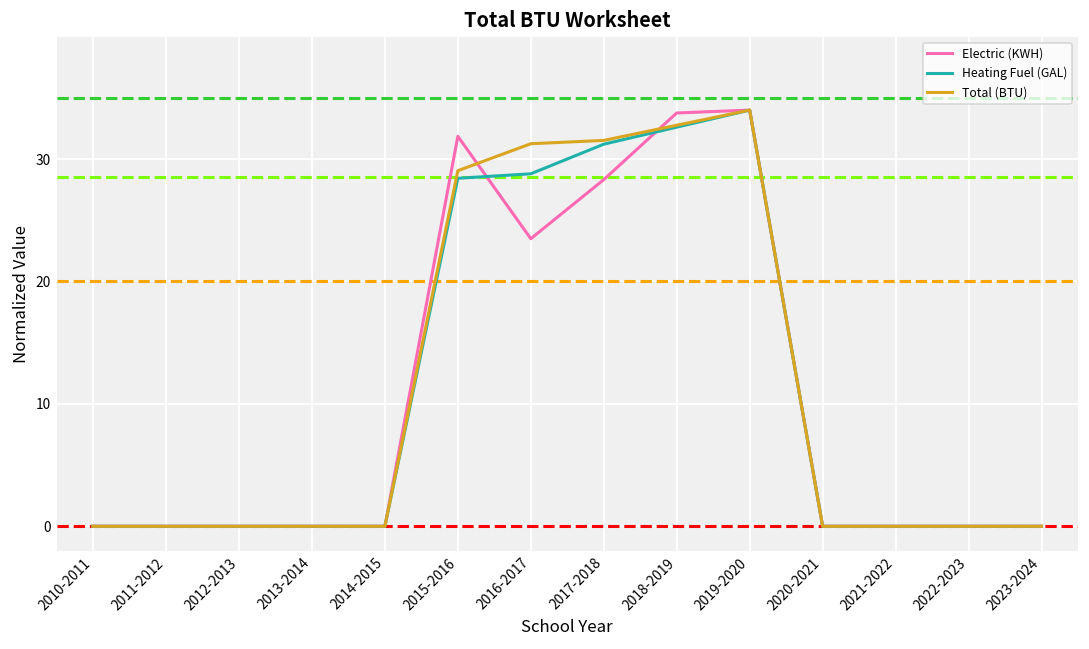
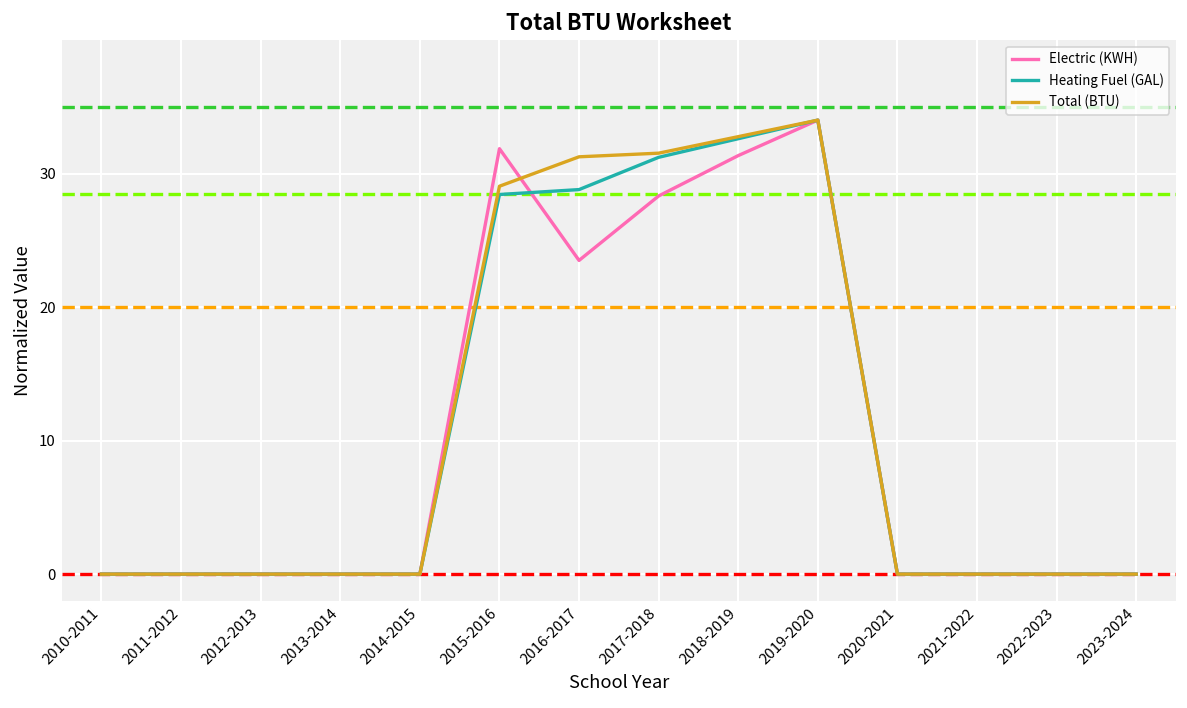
Electric (KWH), 2018-2019: 33.8 -> 31.3
